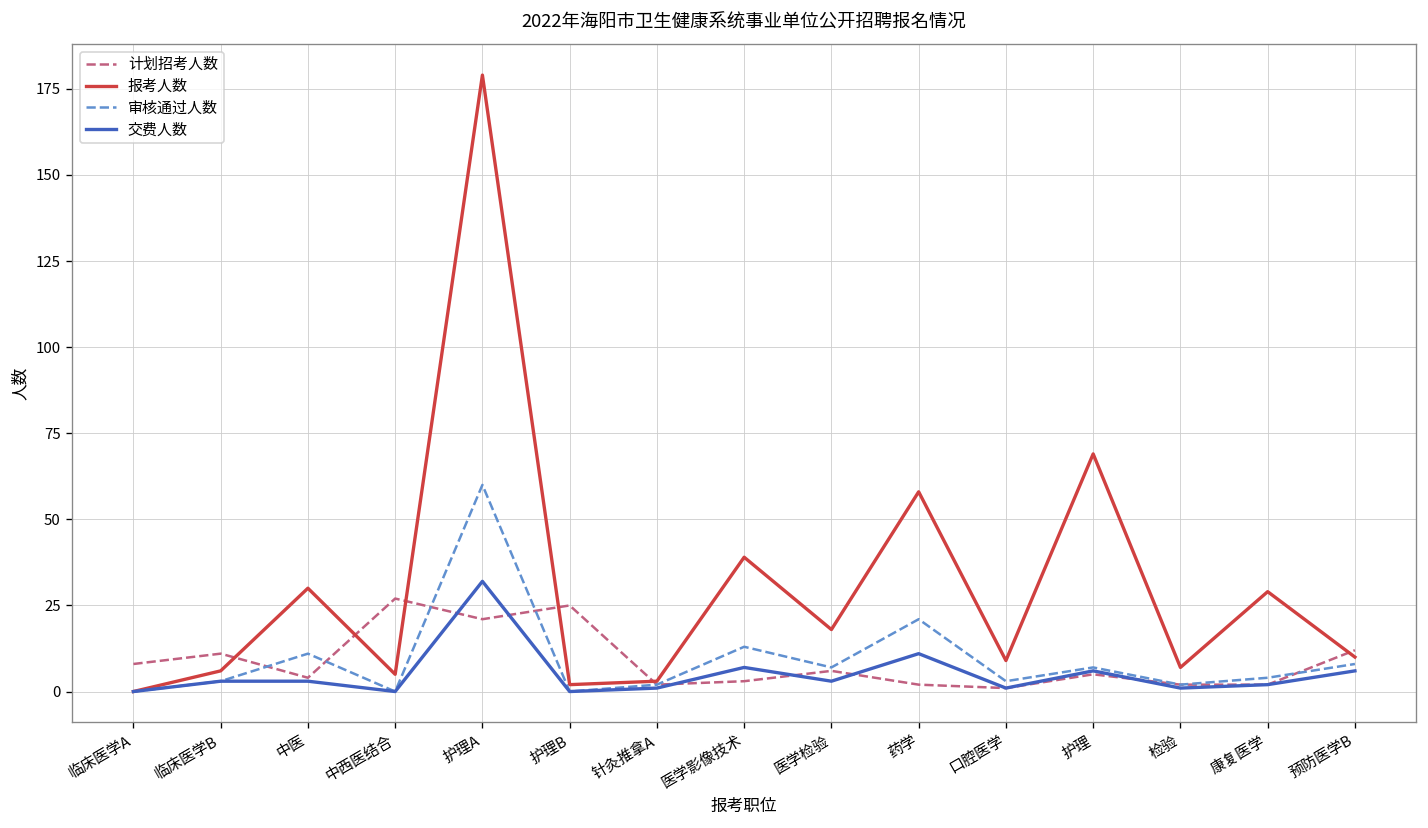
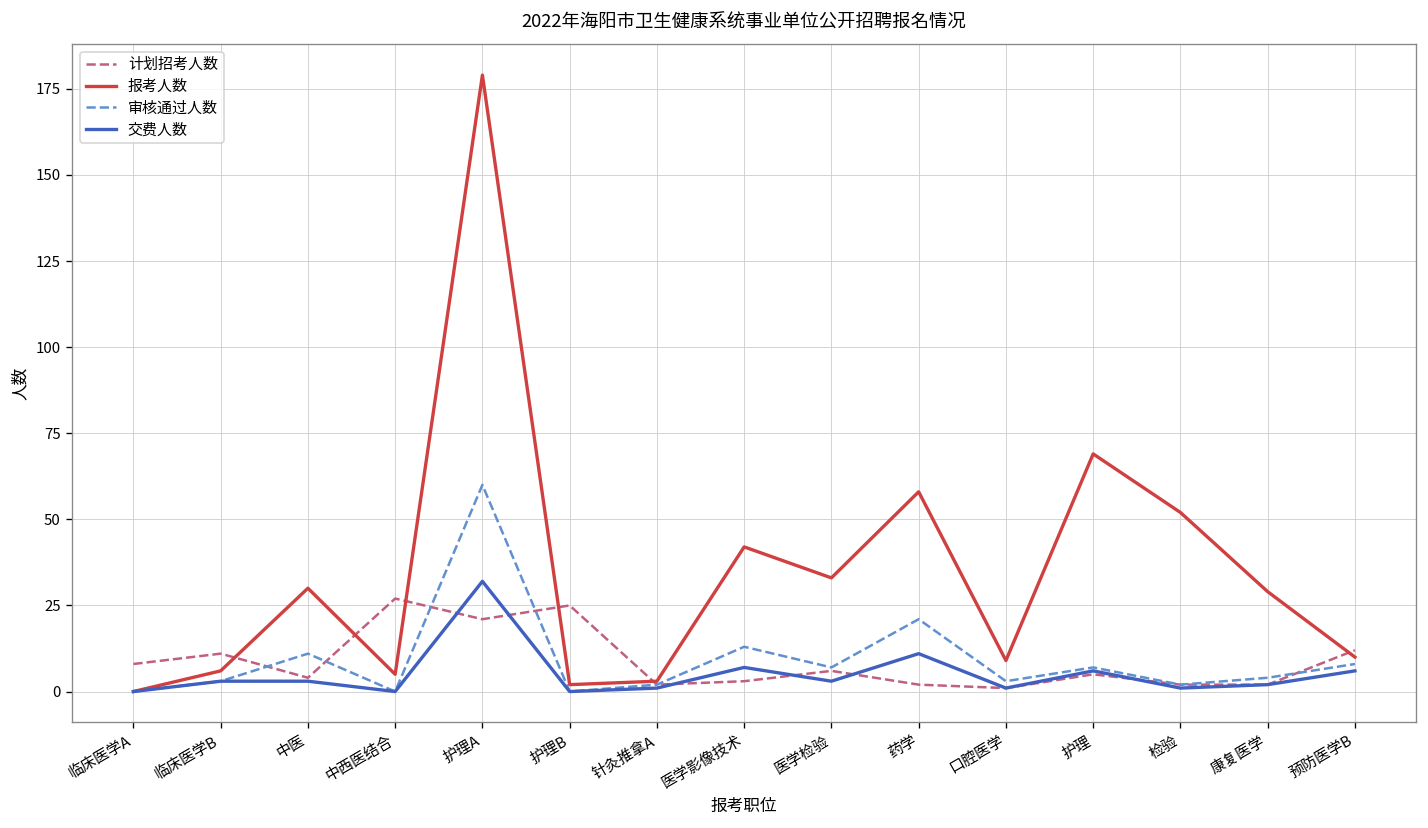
报考人数, 医学影像技术: 39 -> 42
报考人数, 医学检验: 18 -> 33
报考人数, 检验: 7 -> 52
